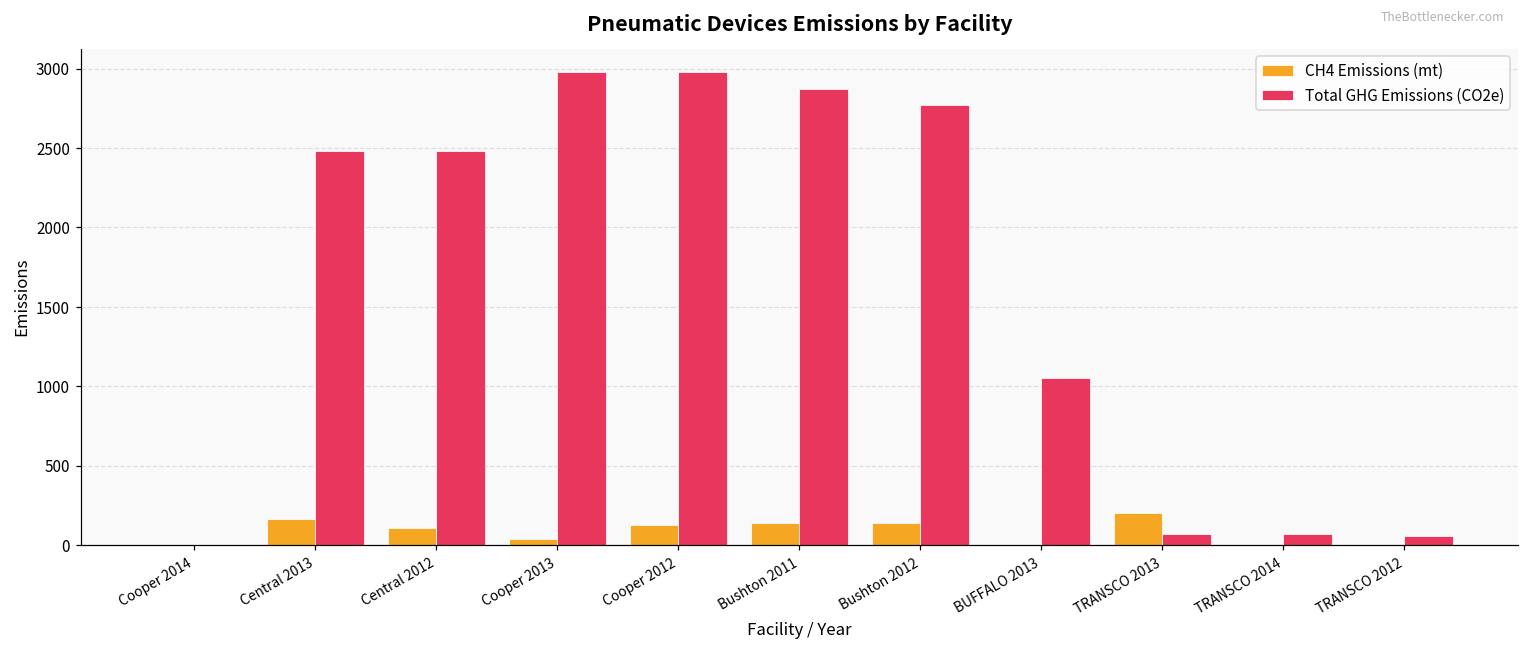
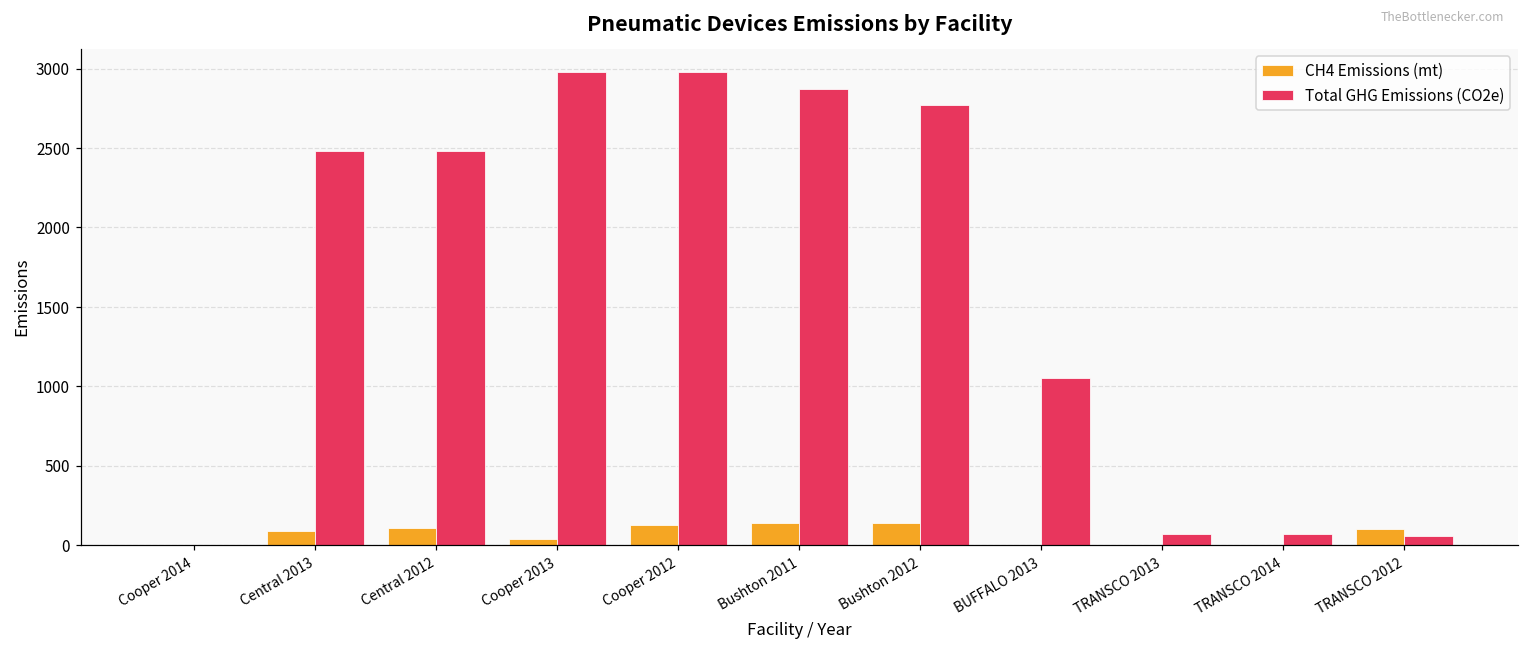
CH4 Emissions (mt), Central 2013: 170 -> 90
CH4 Emissions (mt), TRANSCO 2013: 200 -> 0
CH4 Emissions (mt), TRANSCO 2012: 0 -> 100
